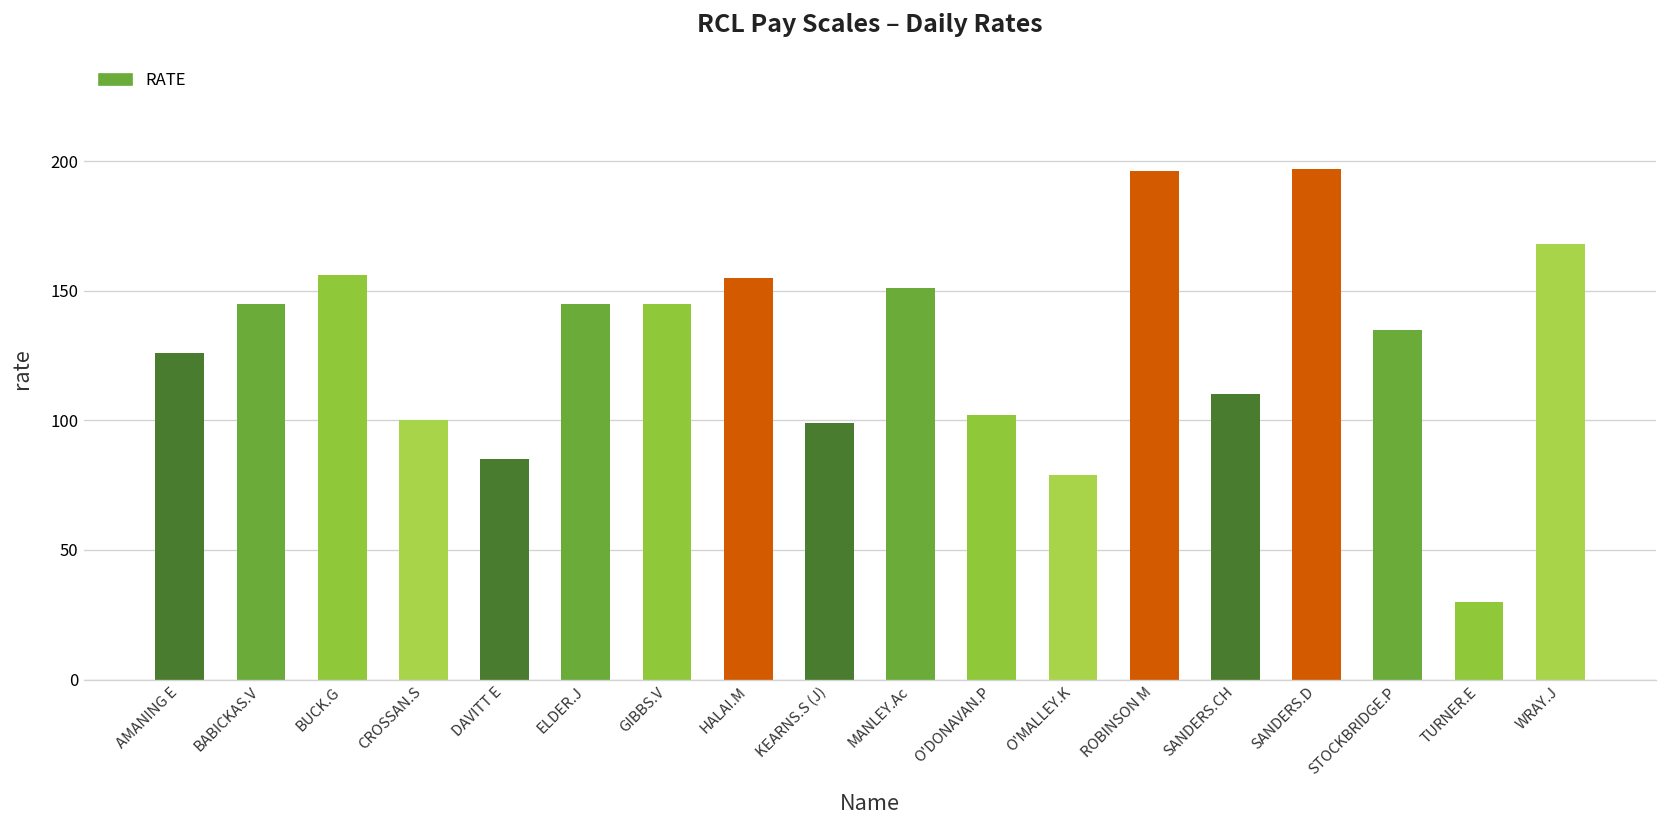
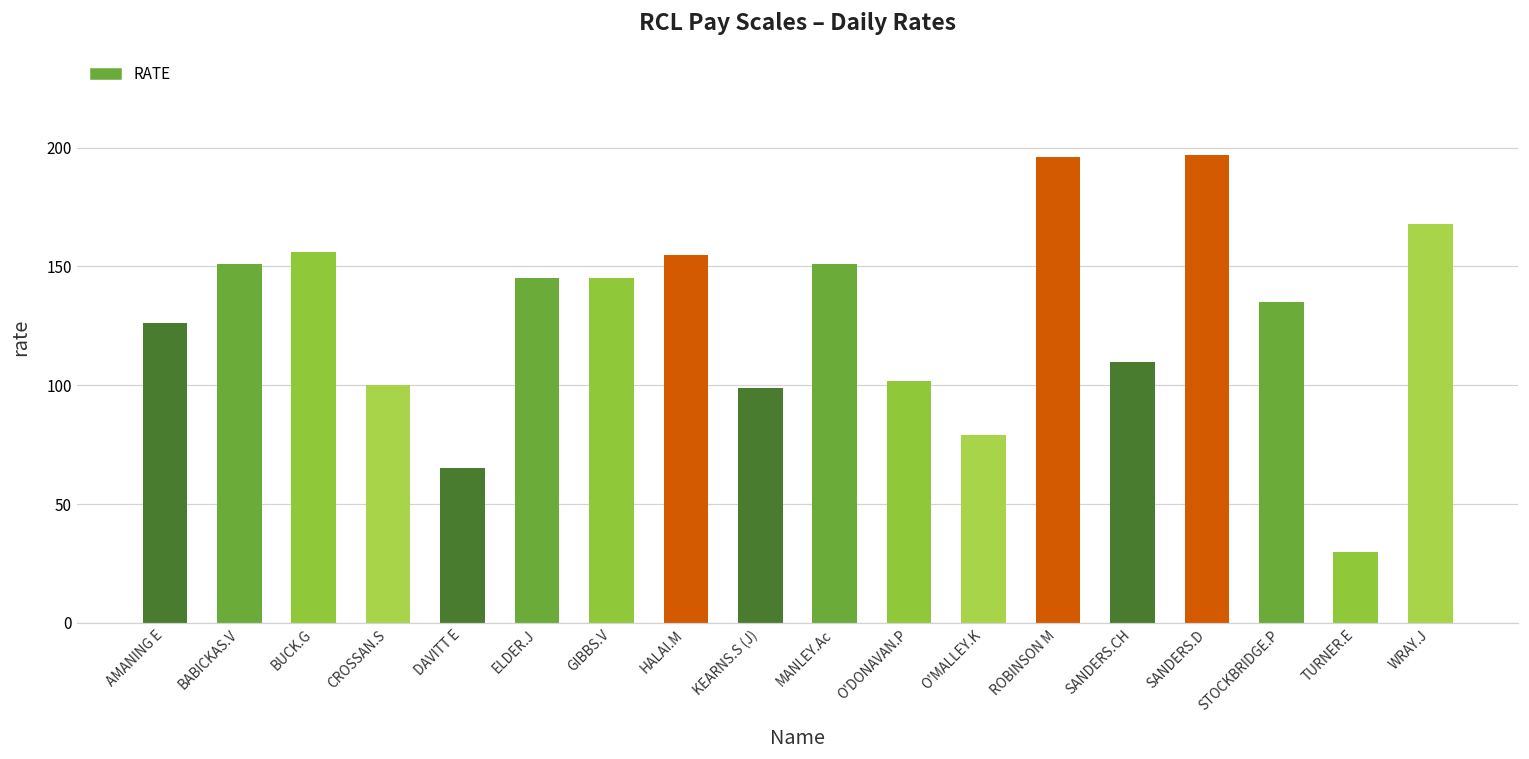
BABICKAS.V: 145 -> 151
DAVITT E: 85 -> 65
